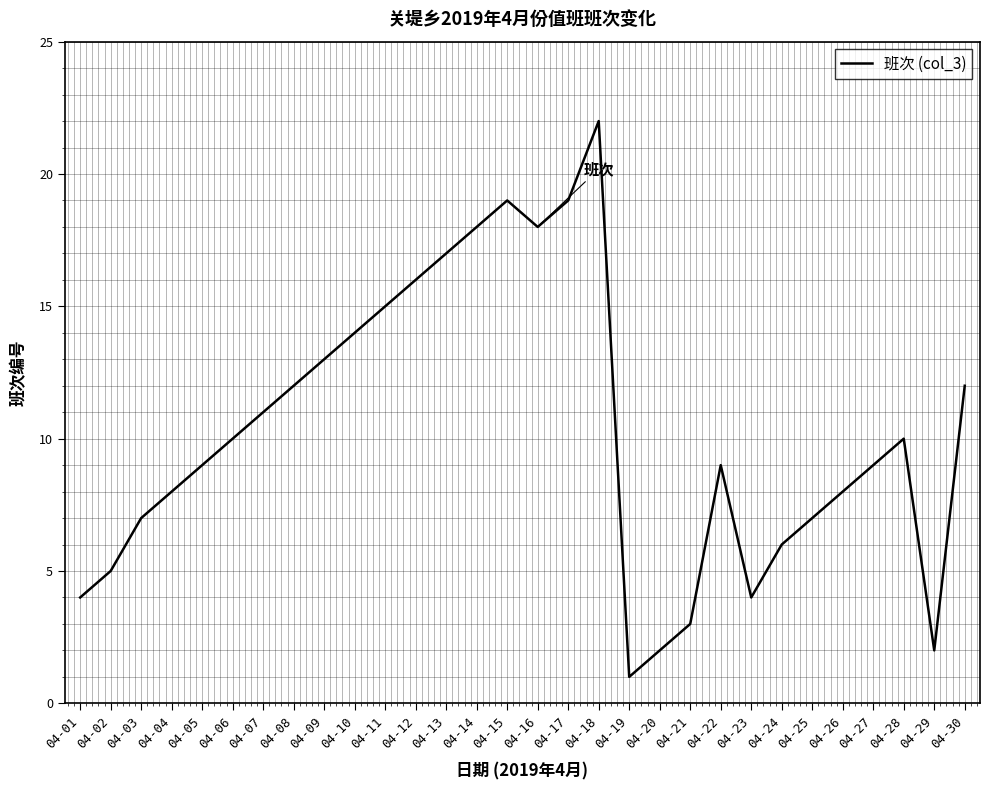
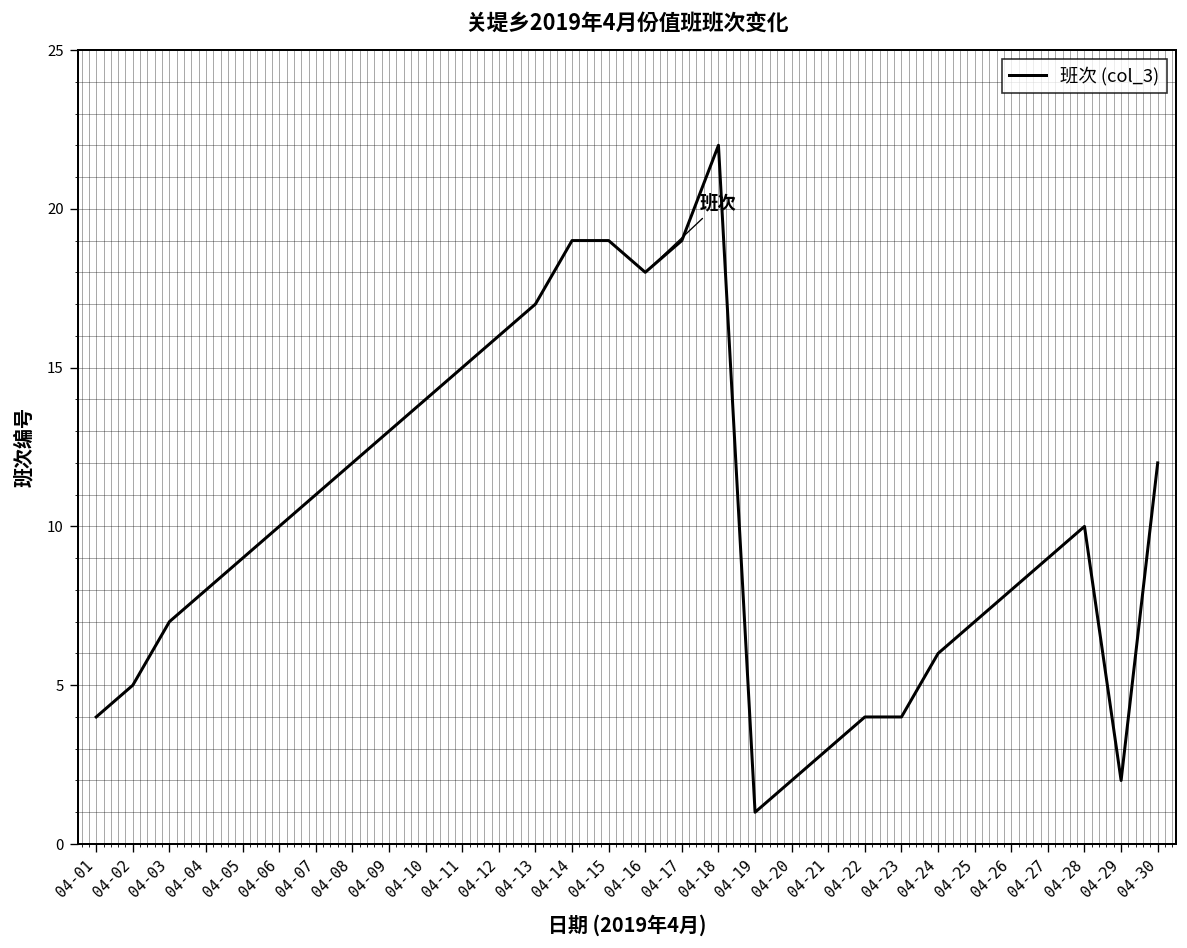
04-14: 18 -> 19
04-22: 9 -> 4
